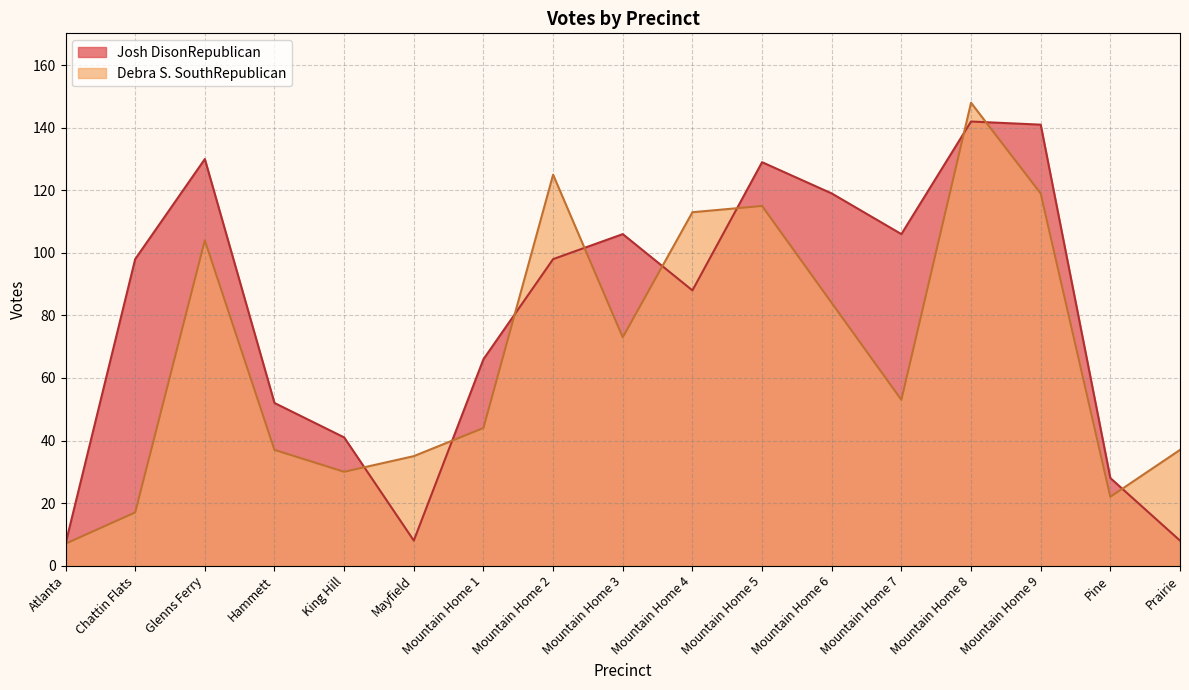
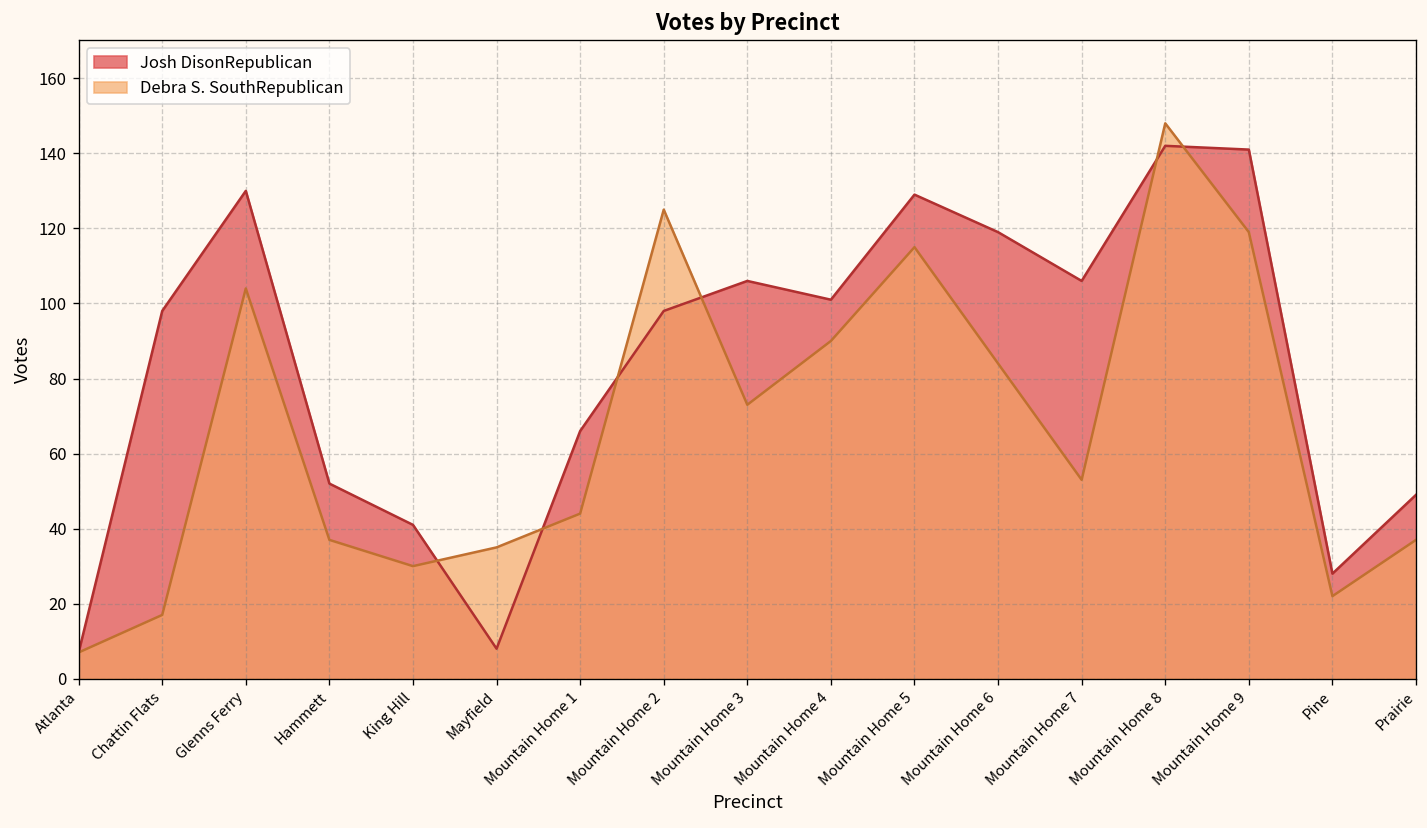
Josh DisonRepublican, Mountain Home 4: 88 -> 101
Debra S. SouthRepublican, Mountain Home 4: 113 -> 90
Josh DisonRepublican, Prairie: 8 -> 49
